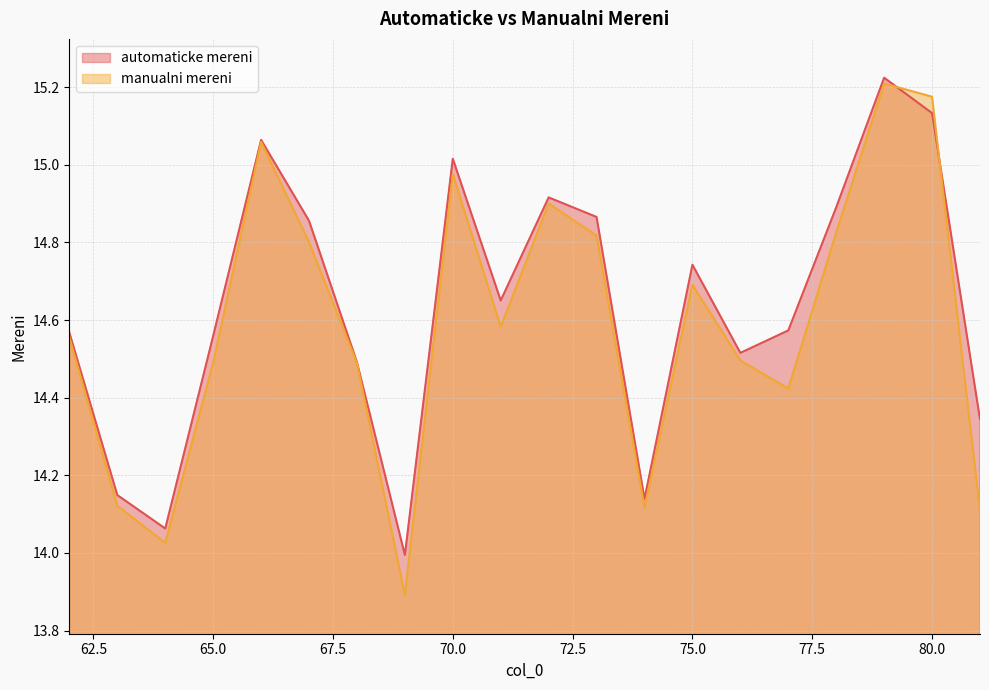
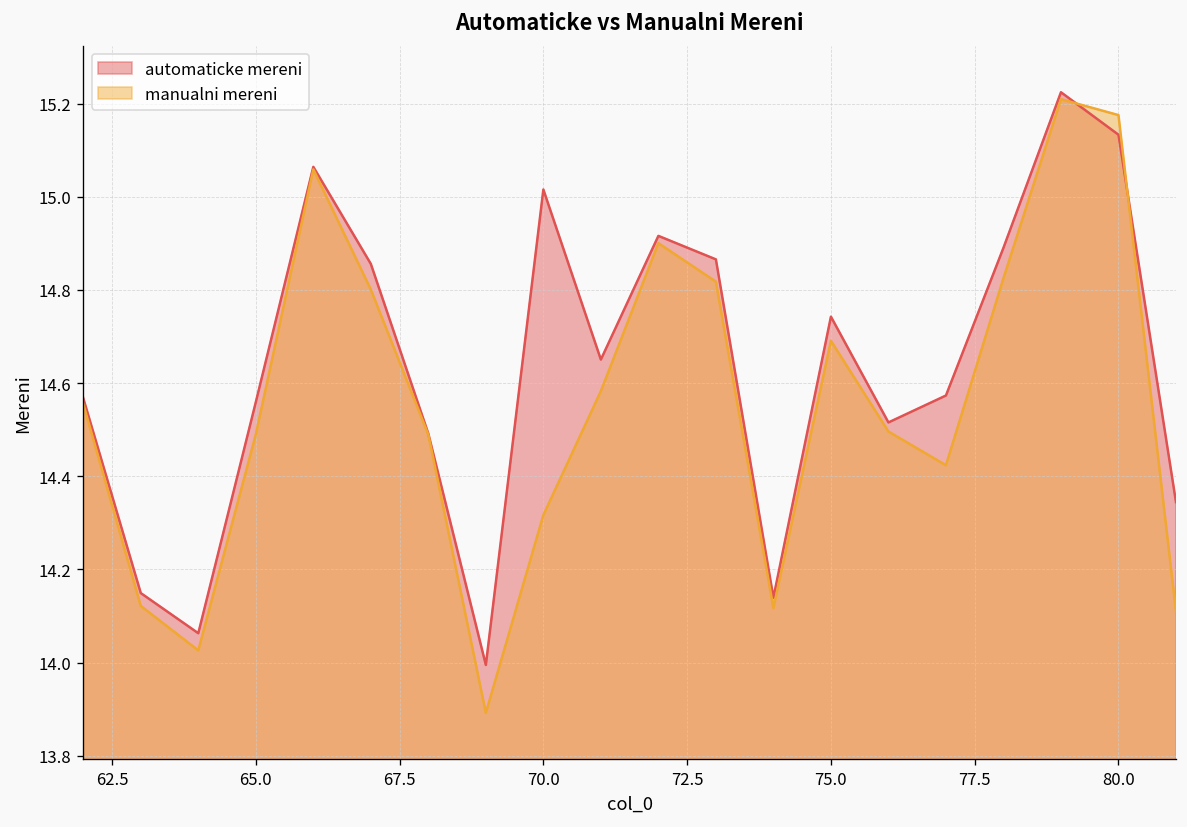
manualni mereni, 70.0: 14.98 -> 14.32
